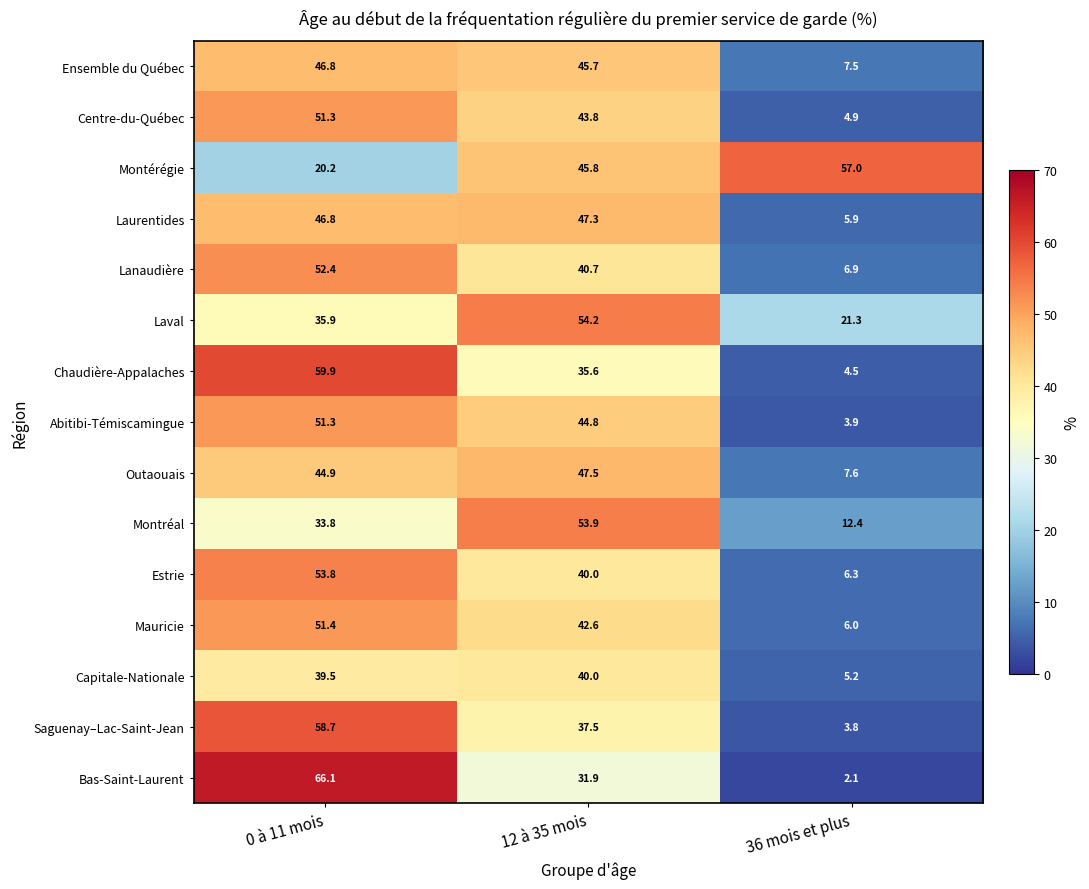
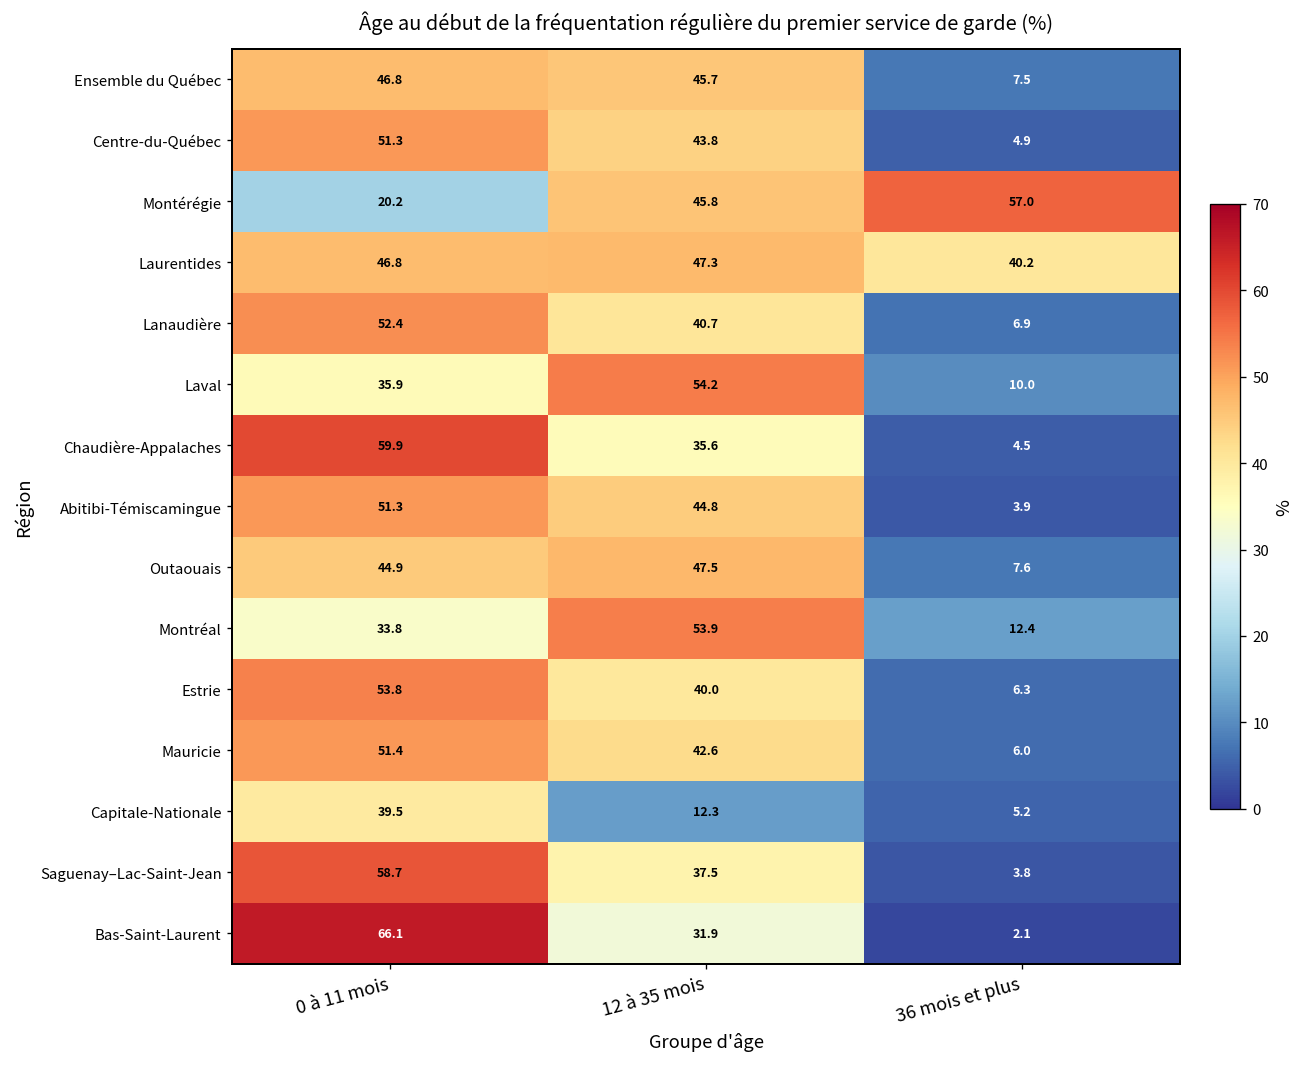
Laurentides, 36 mois et plus: 5.9 -> 40.2
Laval, 36 mois et plus: 21.3 -> 10.0
Capitale-Nationale, 12 à 35 mois: 40.0 -> 12.3
